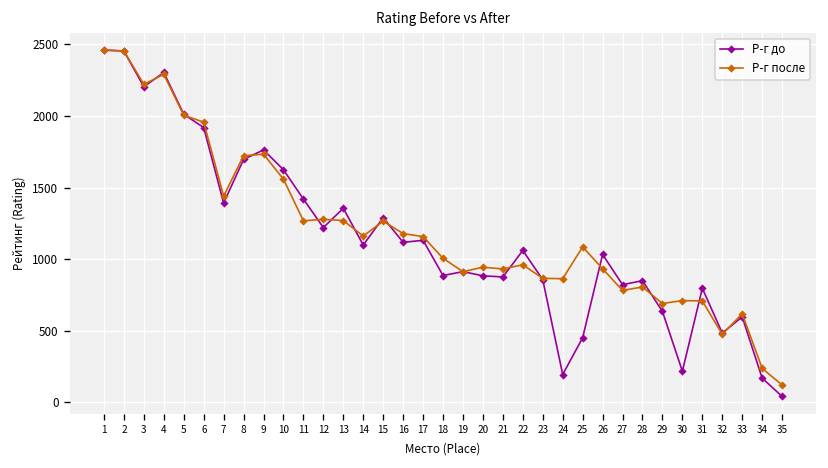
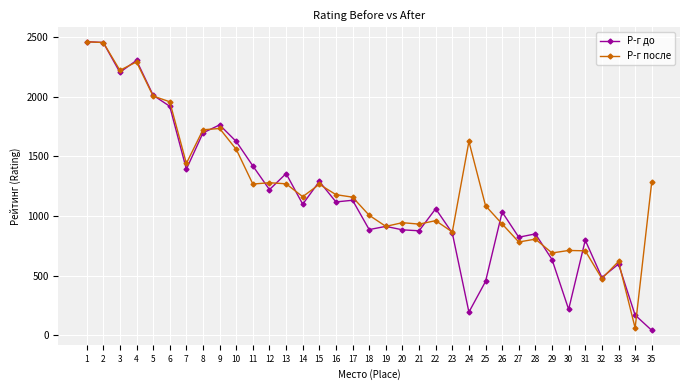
Р-г после, 24: 860 -> 1620
Р-г после, 34: 240 -> 60
Р-г после, 35: 120 -> 1290
